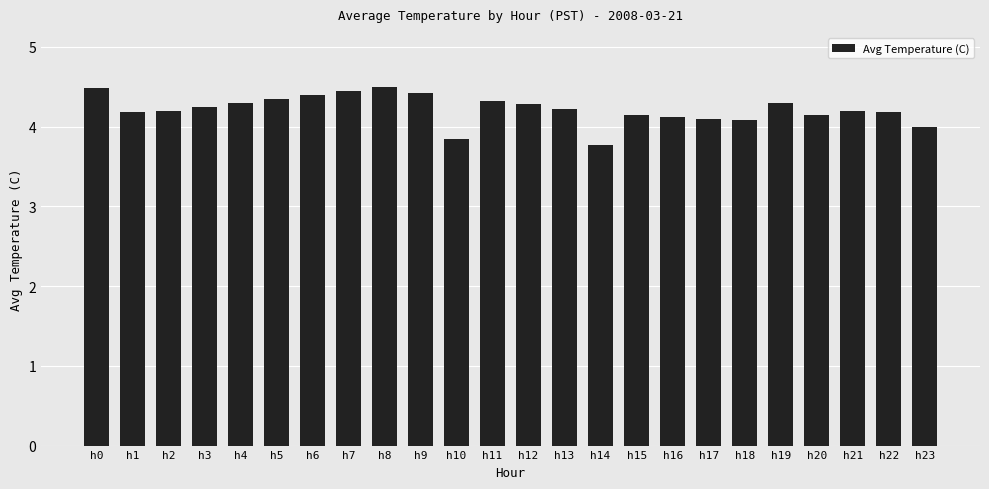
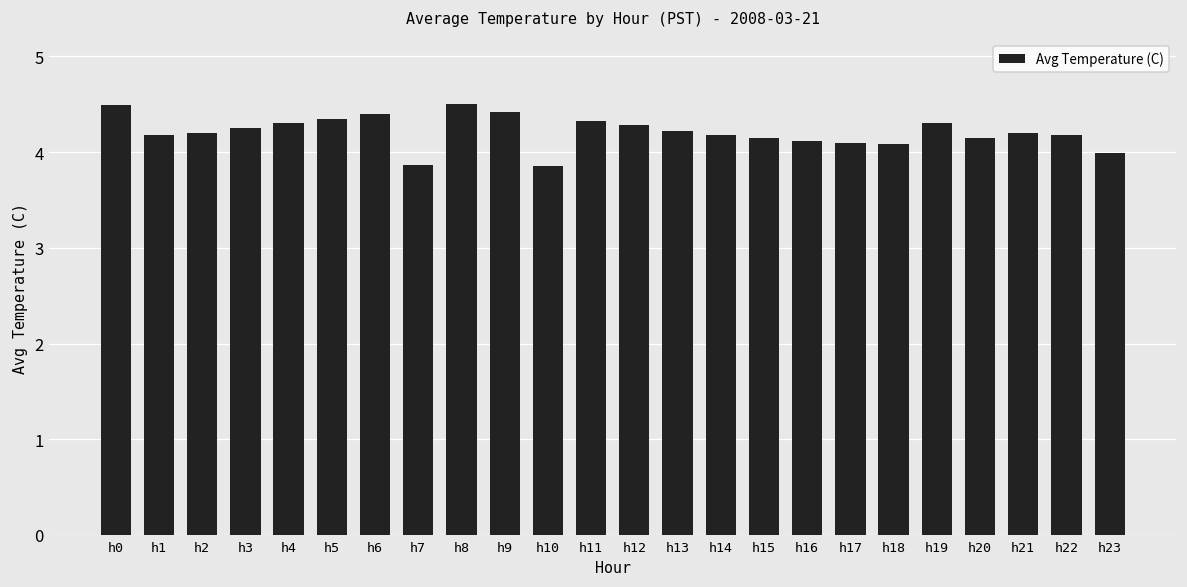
h7: 4.5 -> 3.9
h14: 3.8 -> 4.2
